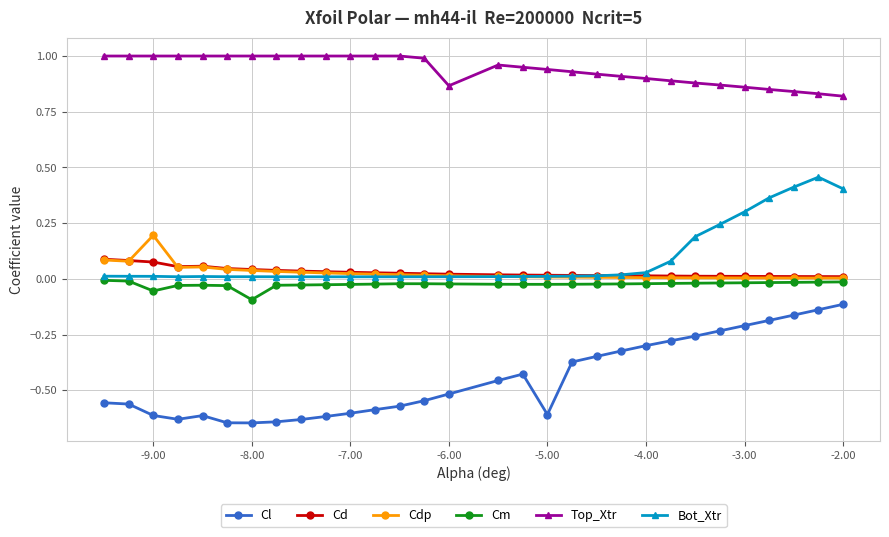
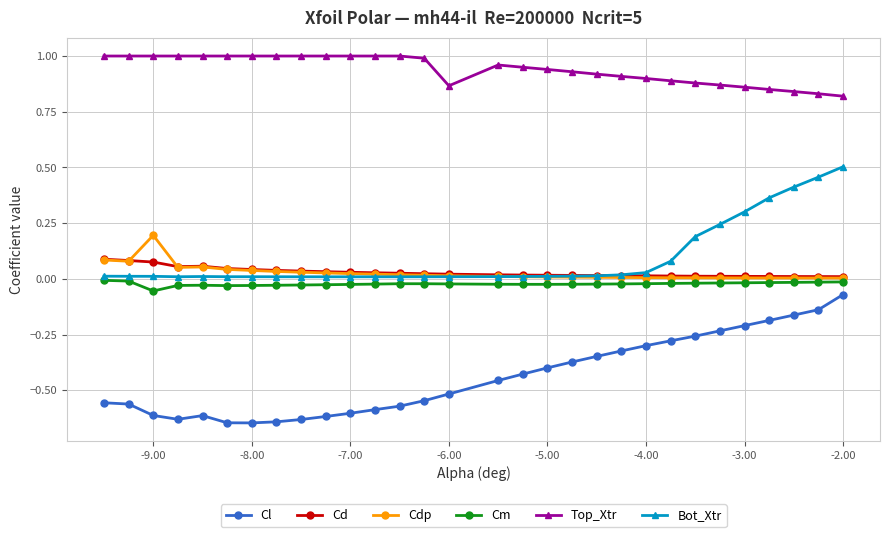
Cm, -8.00: -0.09 -> -0.03
Cl, -5.00: -0.61 -> -0.40
Cl, -2.00: -0.11 -> -0.07
Bot_Xtr, -2.00: 0.40 -> 0.50
